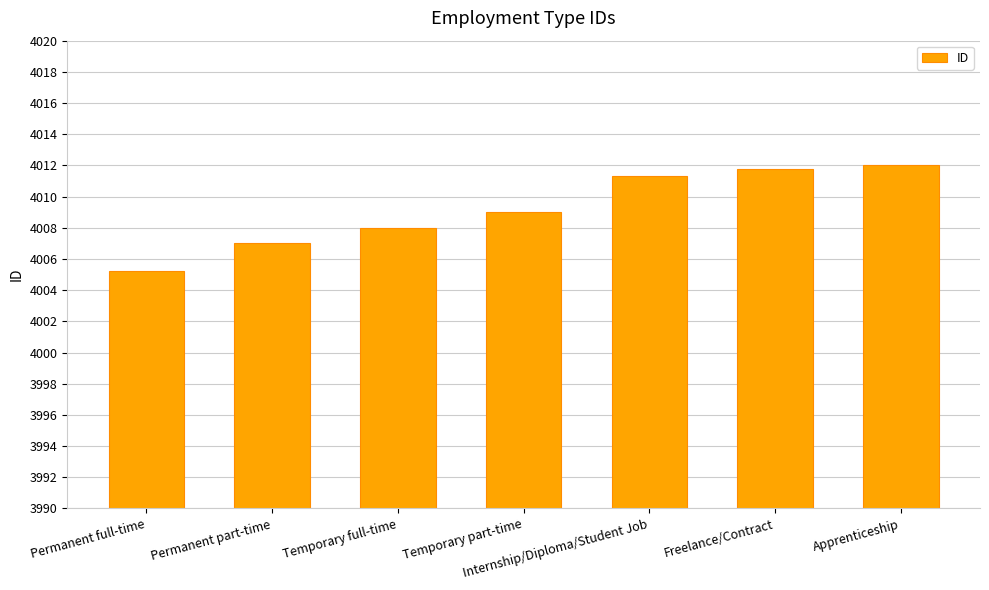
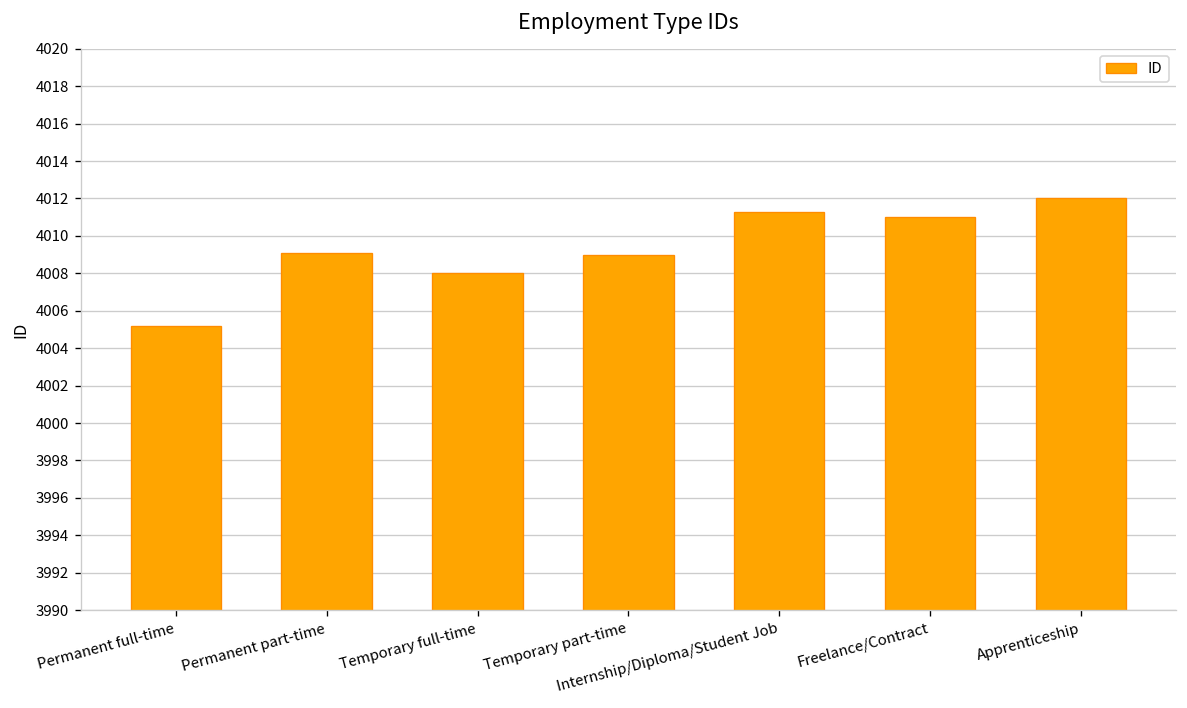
Permanent part-time: 4007.0 -> 4009.1
Freelance/Contract: 4011.8 -> 4011.0
